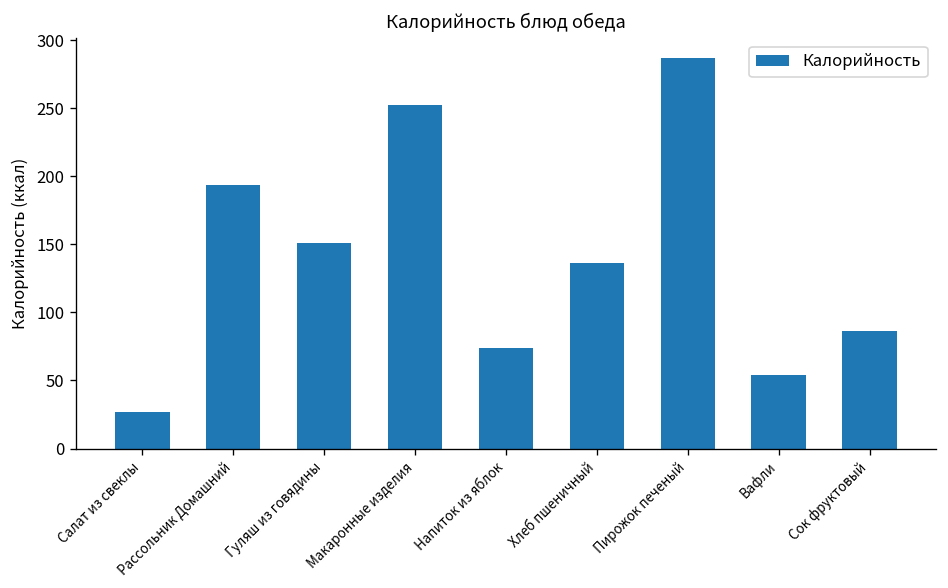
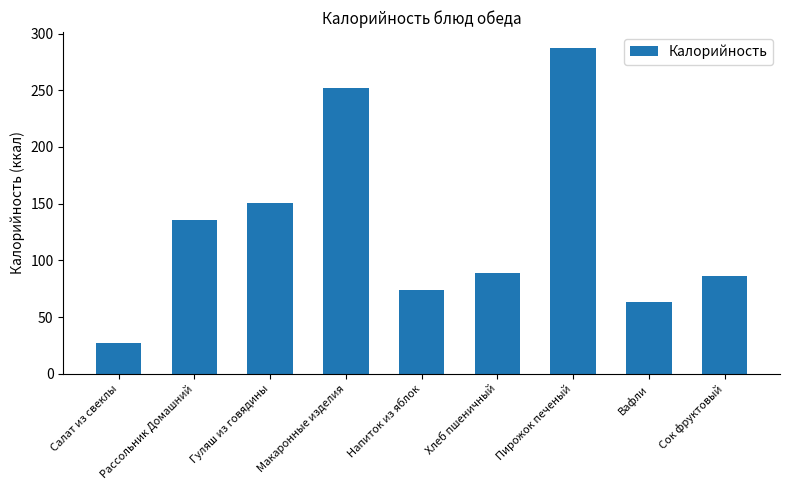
Рассольник Домашний: 193 -> 136
Хлеб пшеничный: 136 -> 89
Вафли: 54 -> 63
